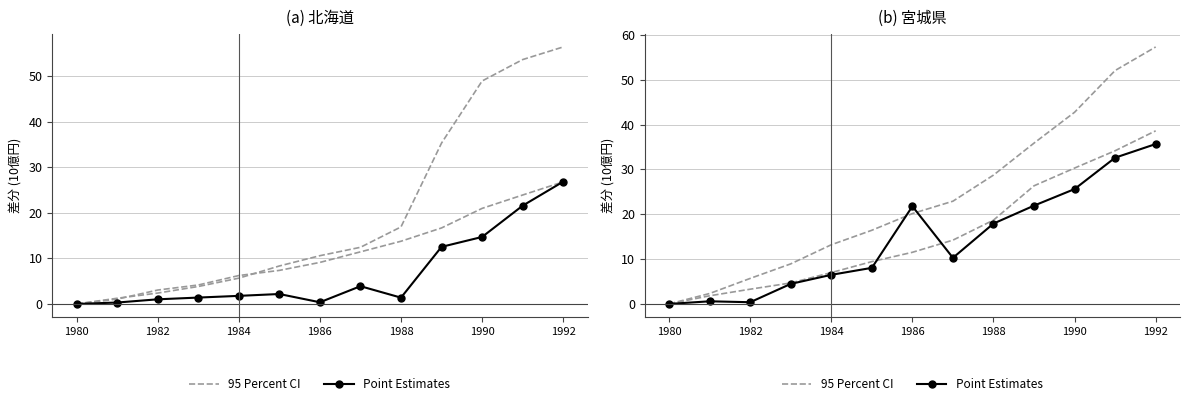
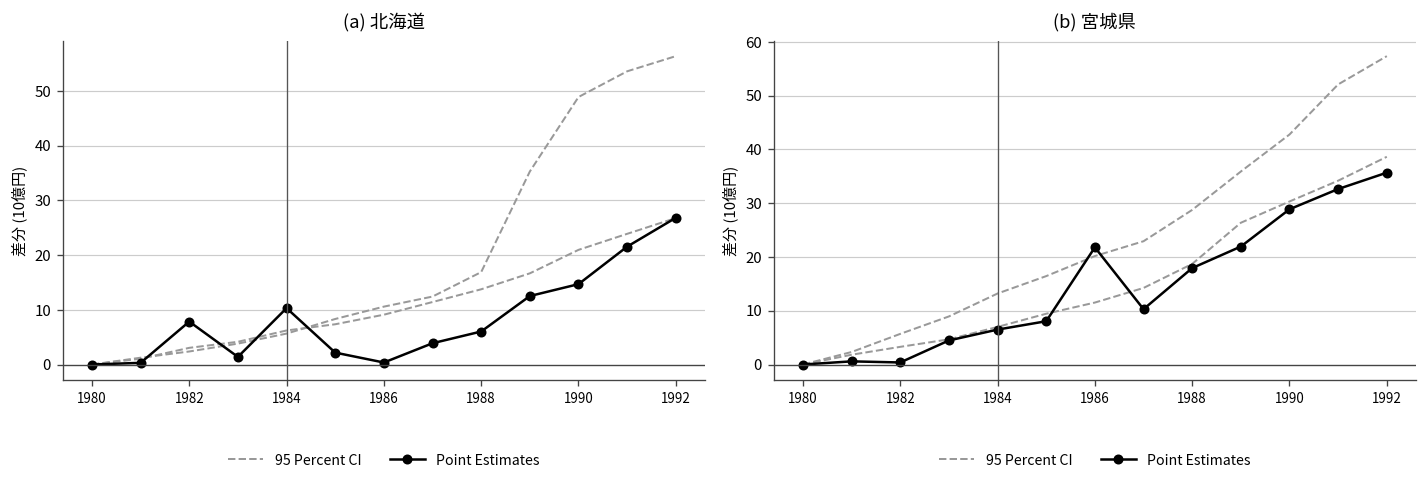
(a) 北海道, Point Estimates, 1982: 1 -> 8
(a) 北海道, Point Estimates, 1984: 2 -> 10
(a) 北海道, Point Estimates, 1988: 1 -> 6
(b) 宮城県, Point Estimates, 1990: 26 -> 29
